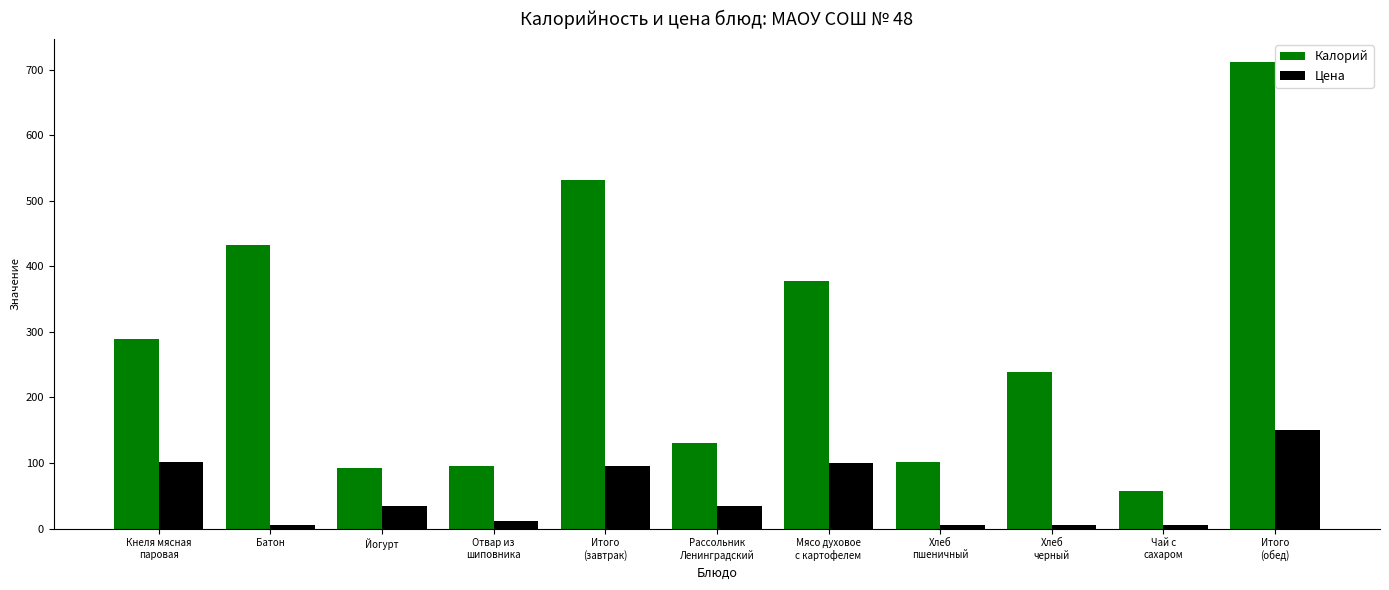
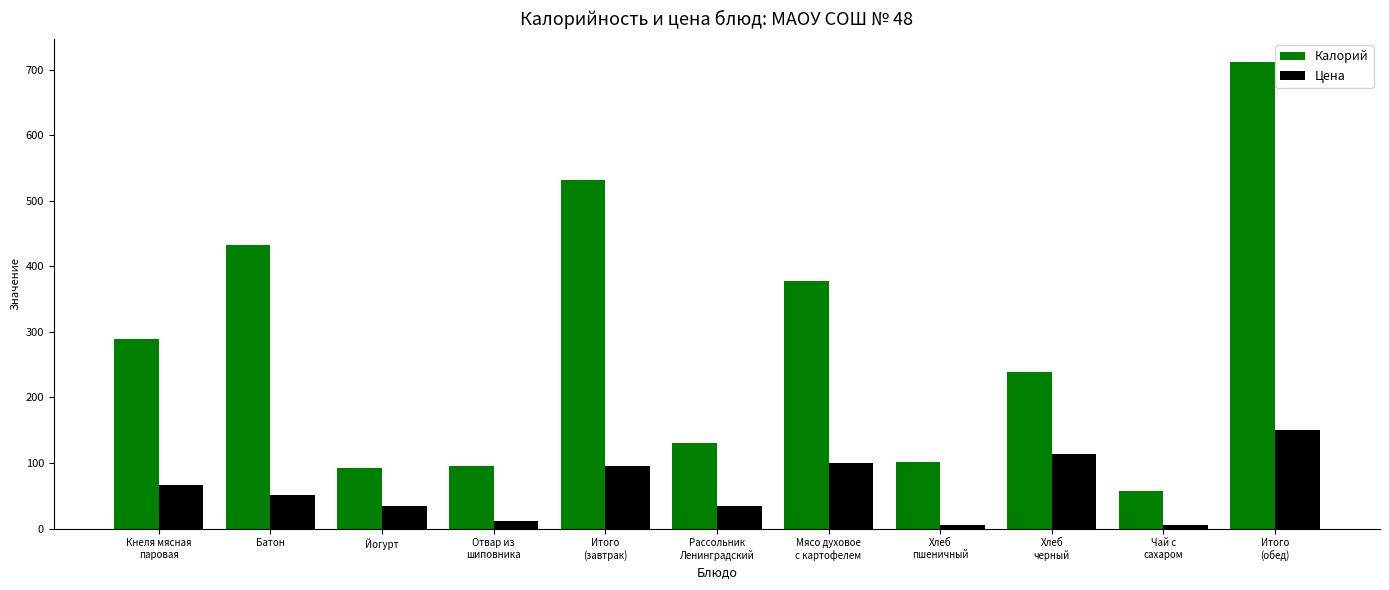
Цена, Кнеля мясная паровая: 100 -> 70
Цена, Батон: 10 -> 50
Цена, Хлеб черный: 10 -> 110
